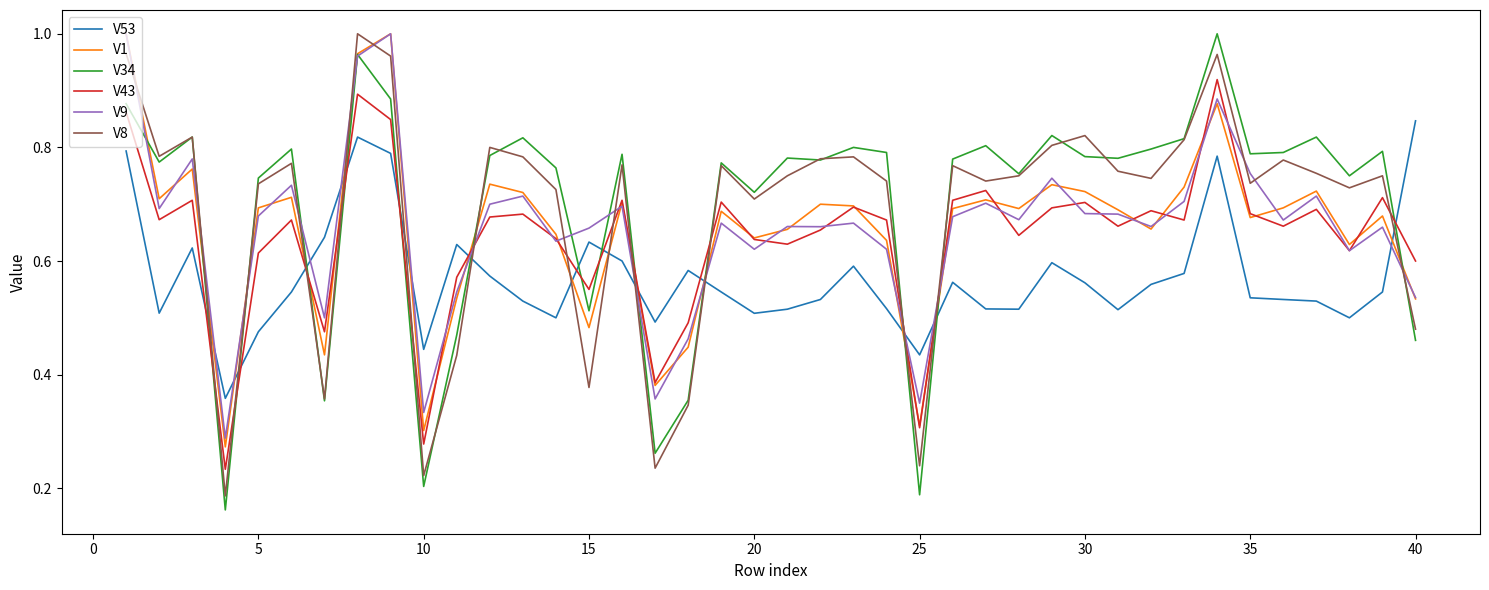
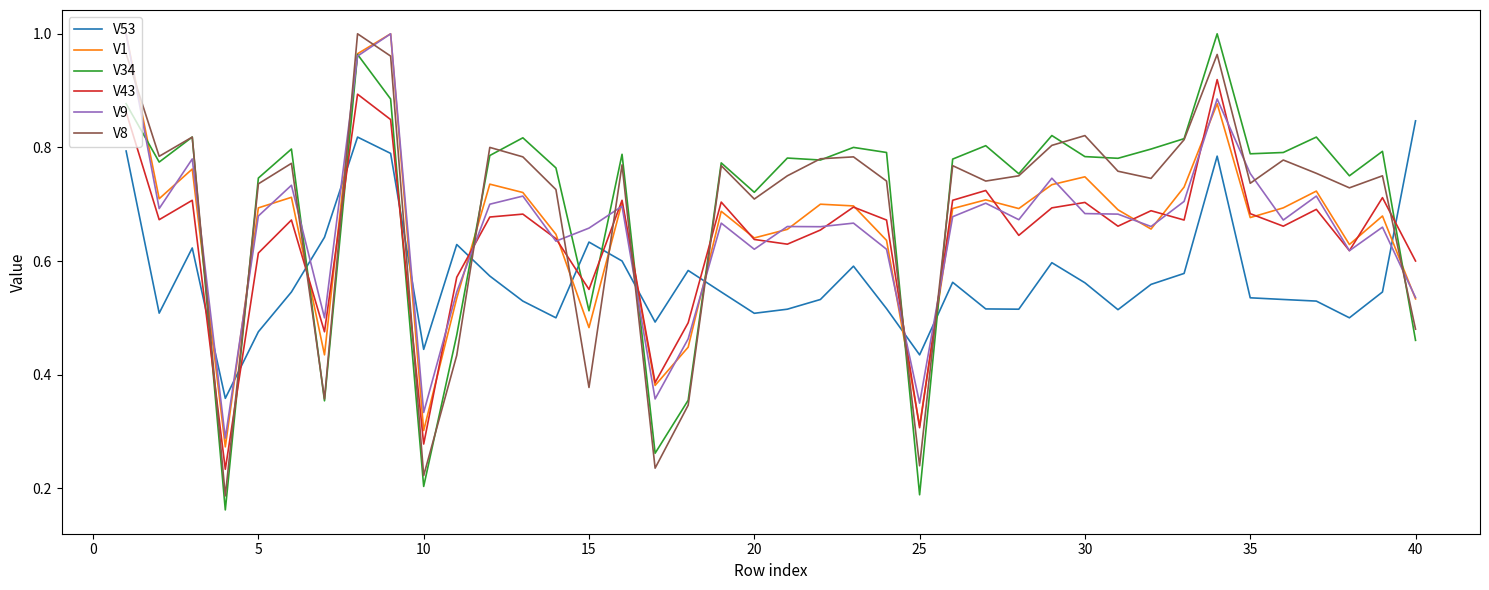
V1, 30: 0.72 -> 0.75
